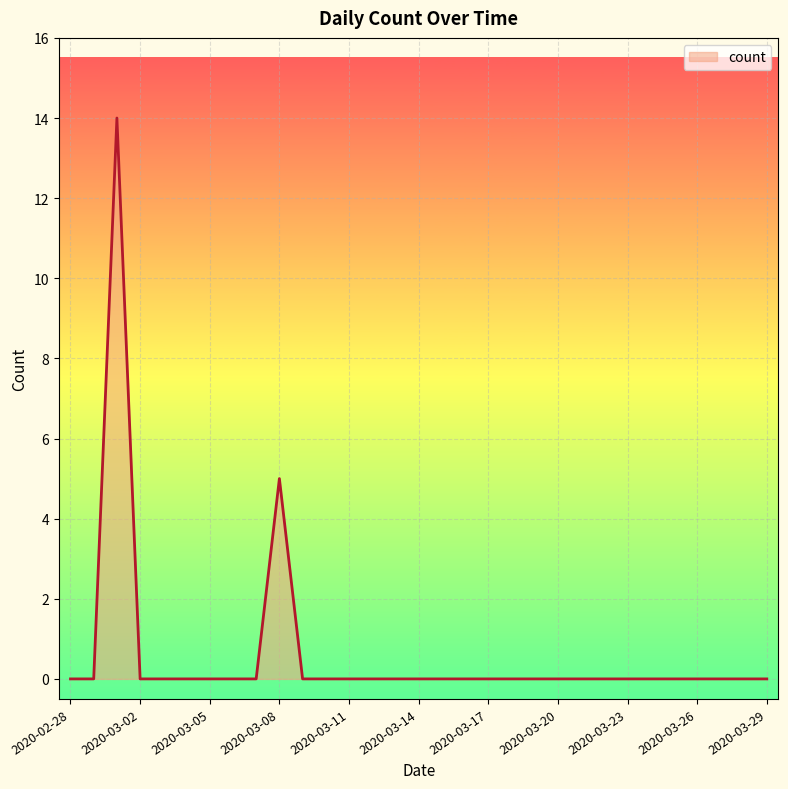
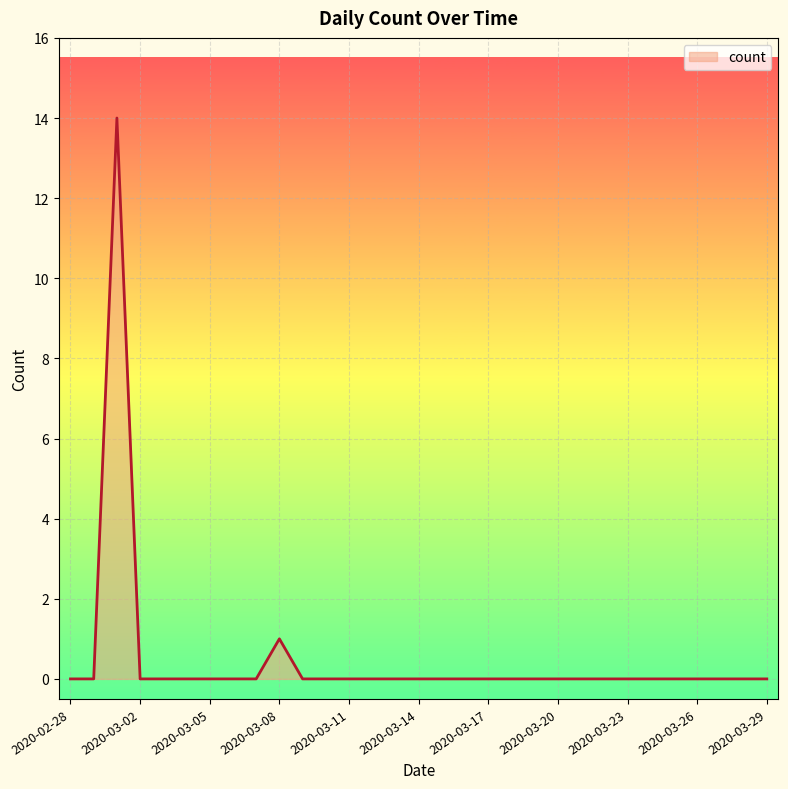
2020-03-08: 5 -> 1
